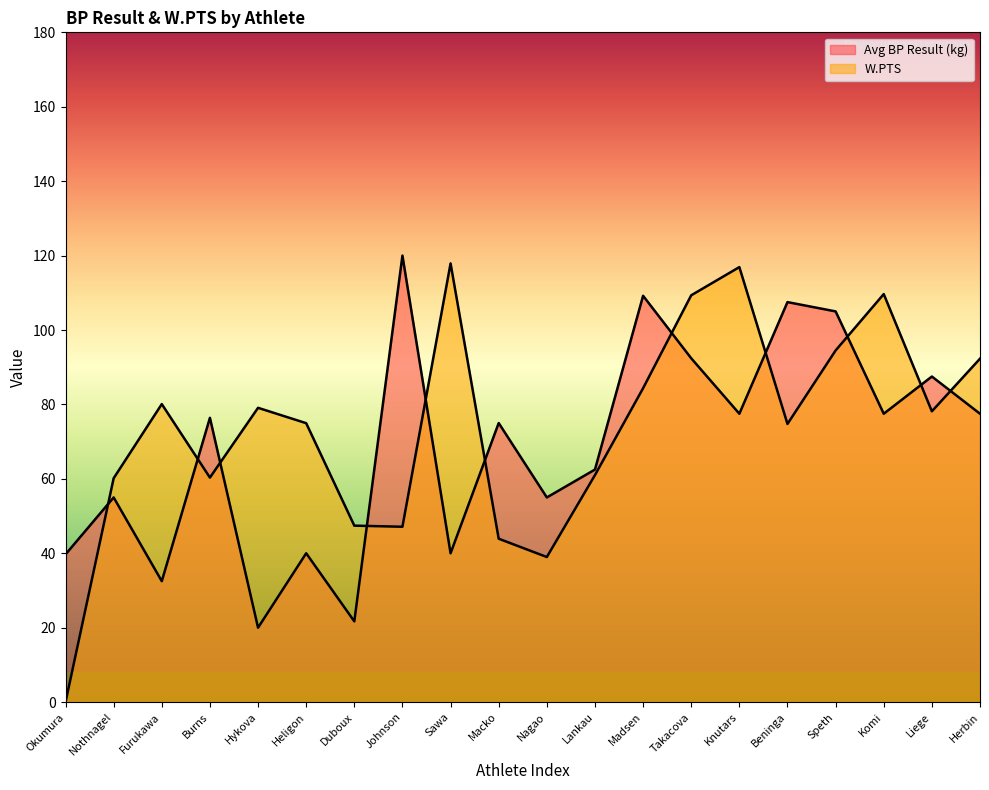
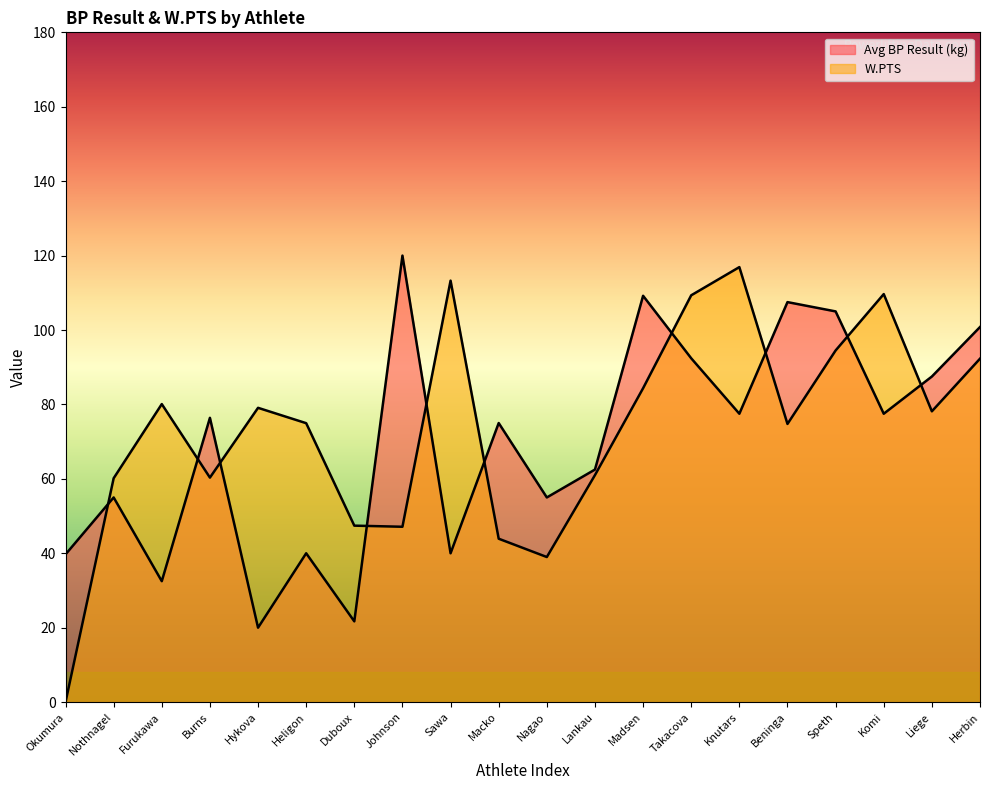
W.PTS, Sawa: 118 -> 113
Avg BP Result (kg), Herbin: 78 -> 101
